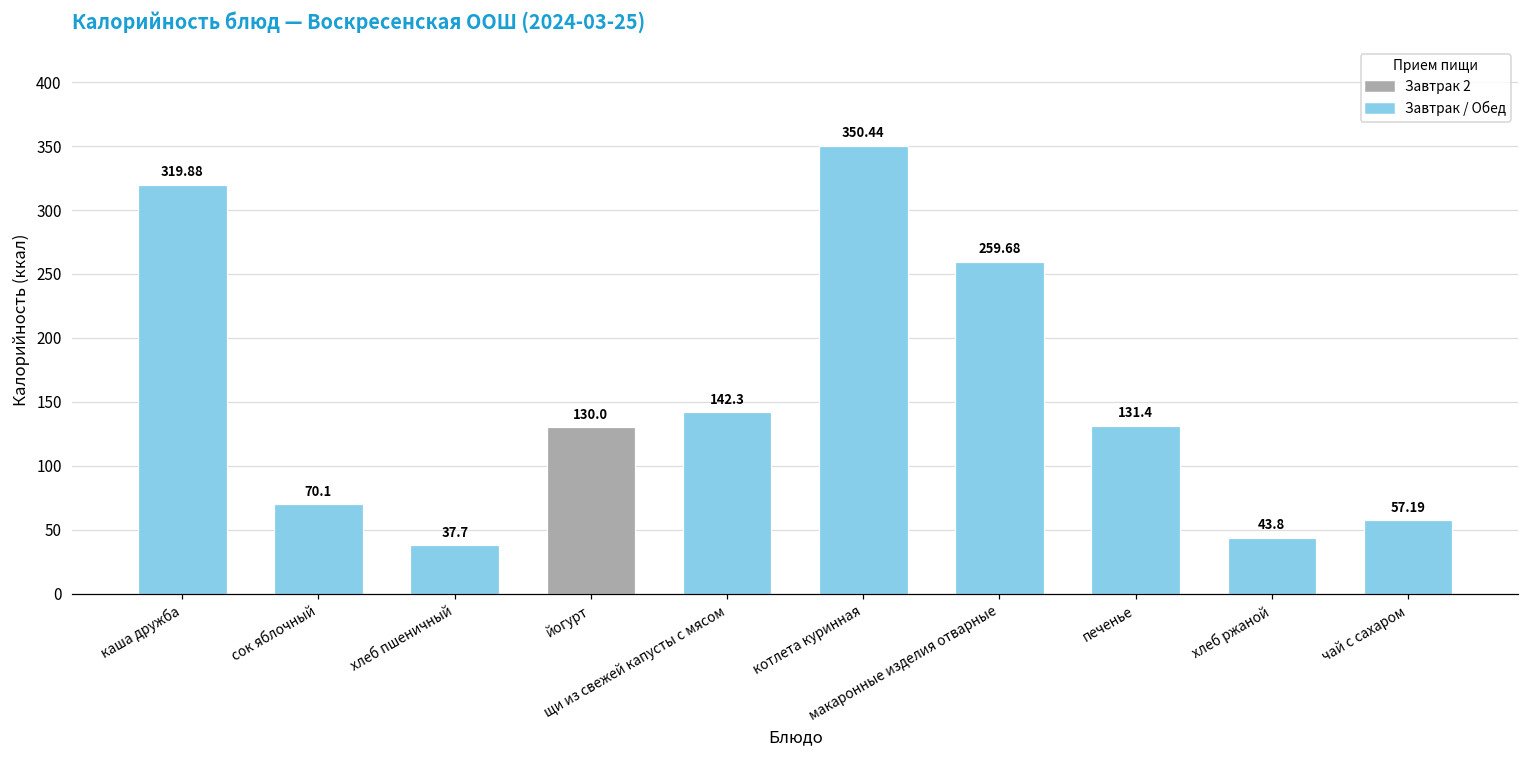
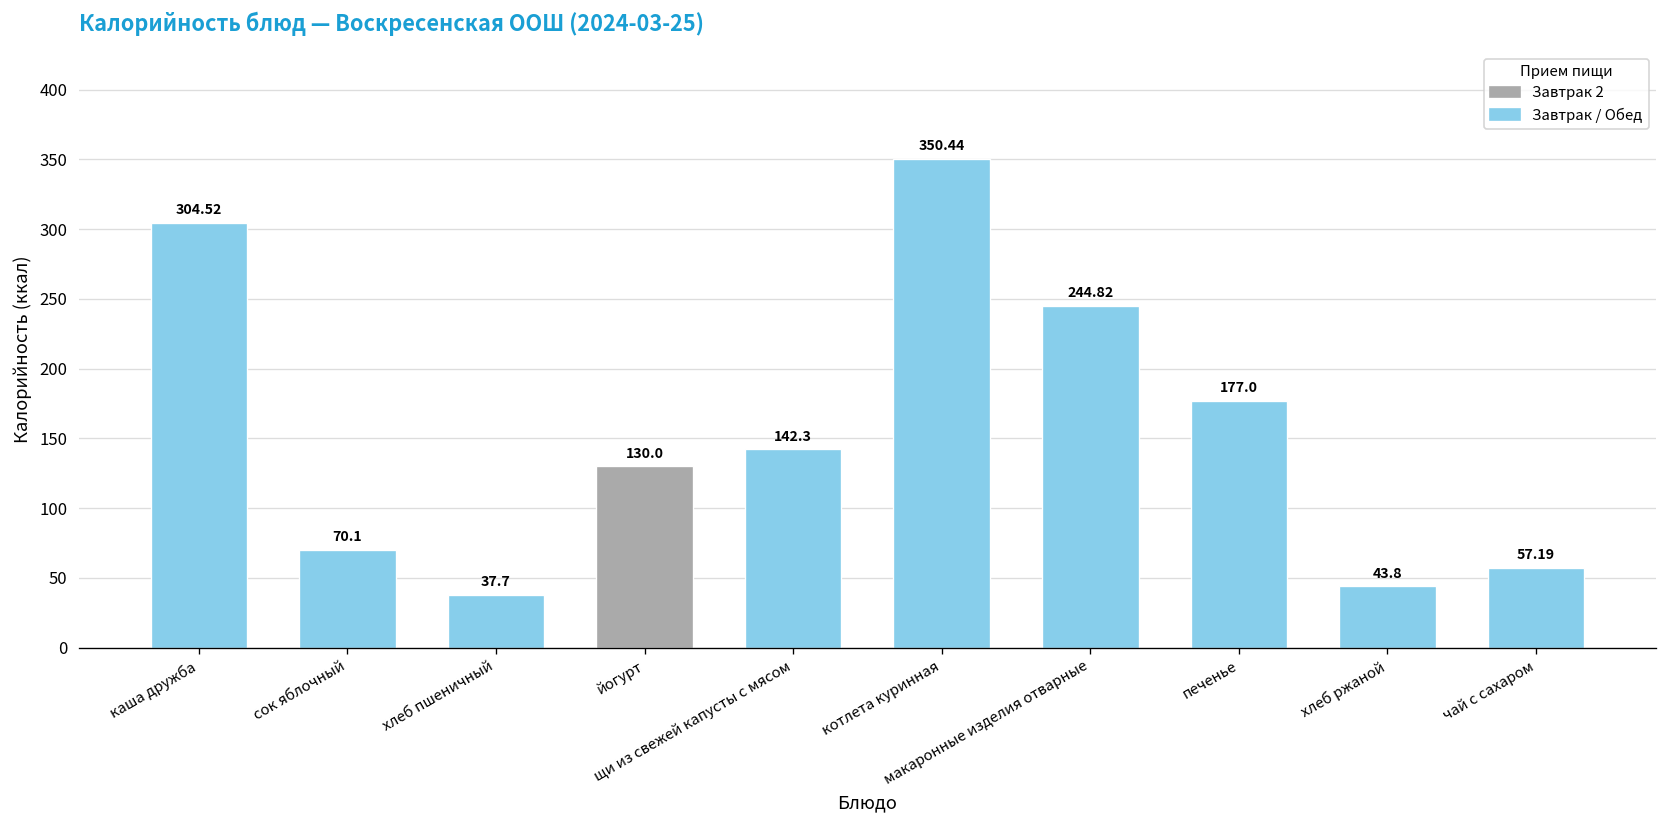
каша дружба: 319.88 -> 304.52
макаронные изделия отварные: 259.68 -> 244.82
печенье: 131.4 -> 177.0
